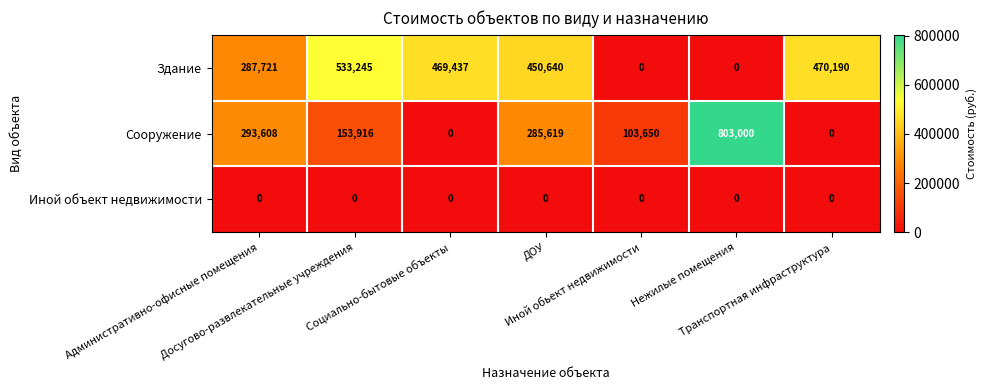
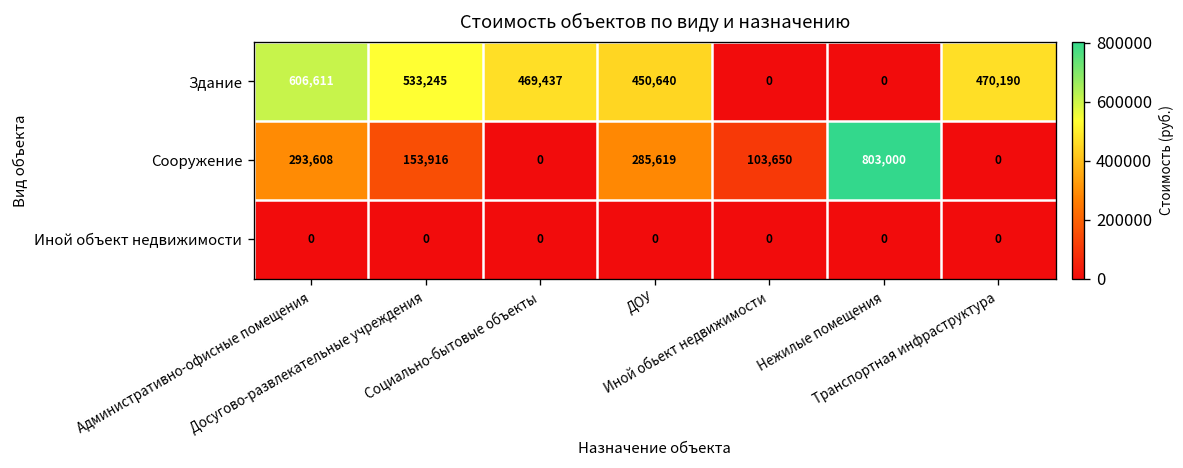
Здание, Административно-офисные помещения: 287,721 -> 606,611
